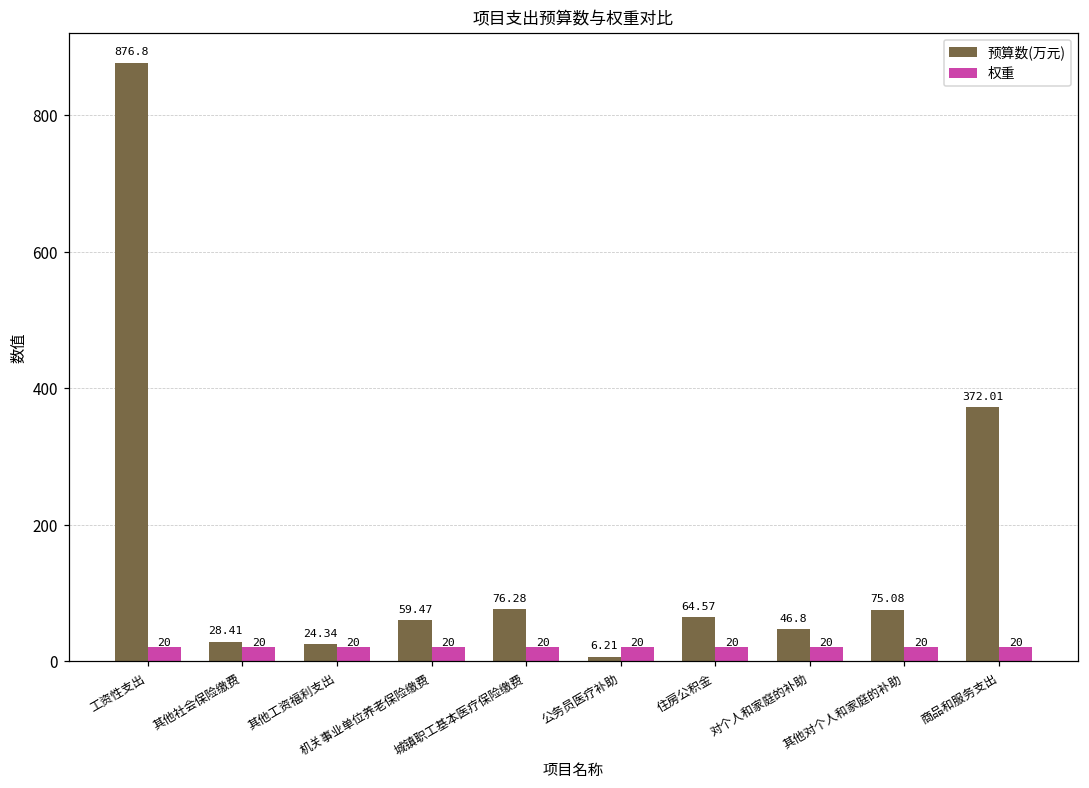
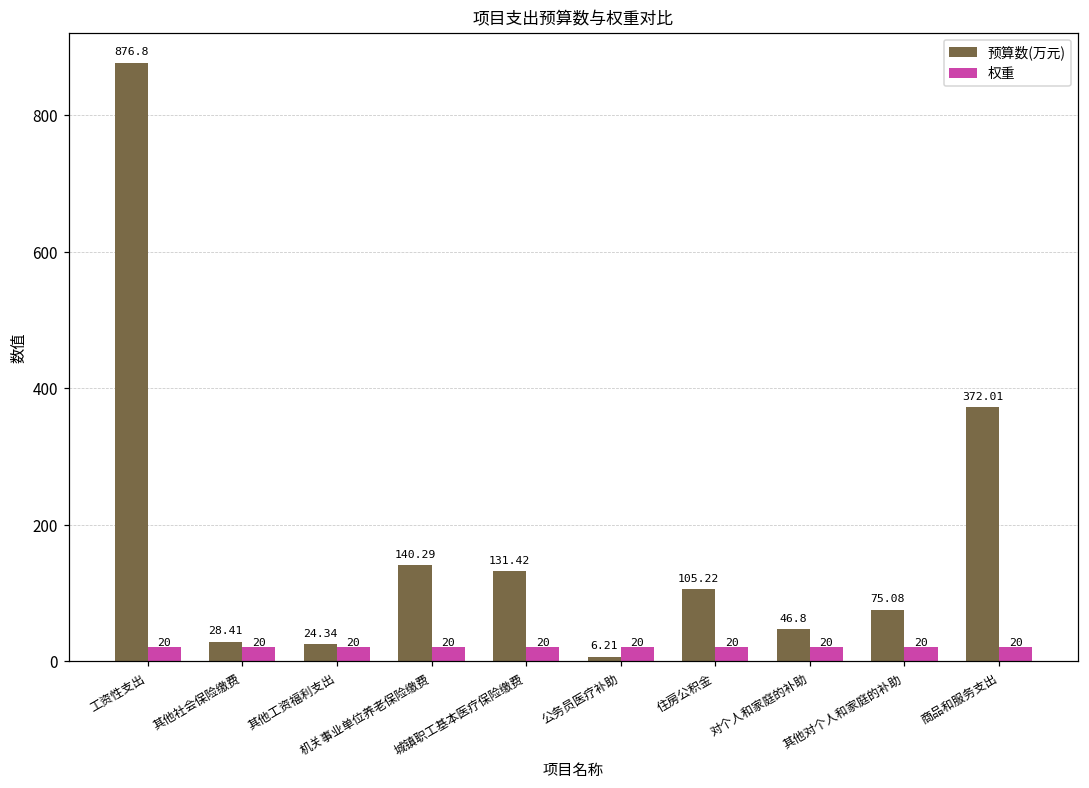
预算数(万元), 机关事业单位养老保险缴费: 59.47 -> 140.29
预算数(万元), 城镇职工基本医疗保险缴费: 76.28 -> 131.42
预算数(万元), 住房公积金: 64.57 -> 105.22
